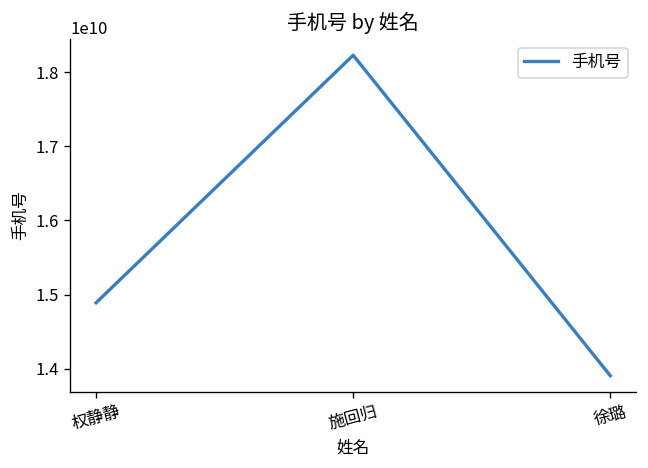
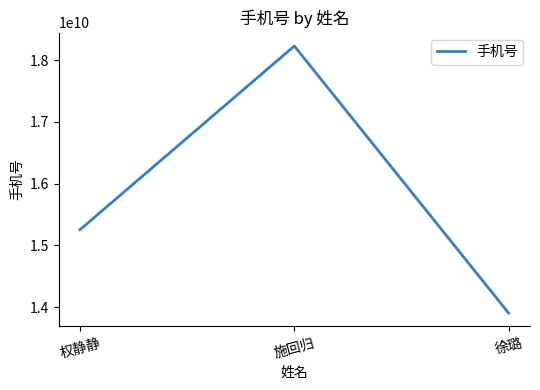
权静静: 14900000000 -> 15300000000
